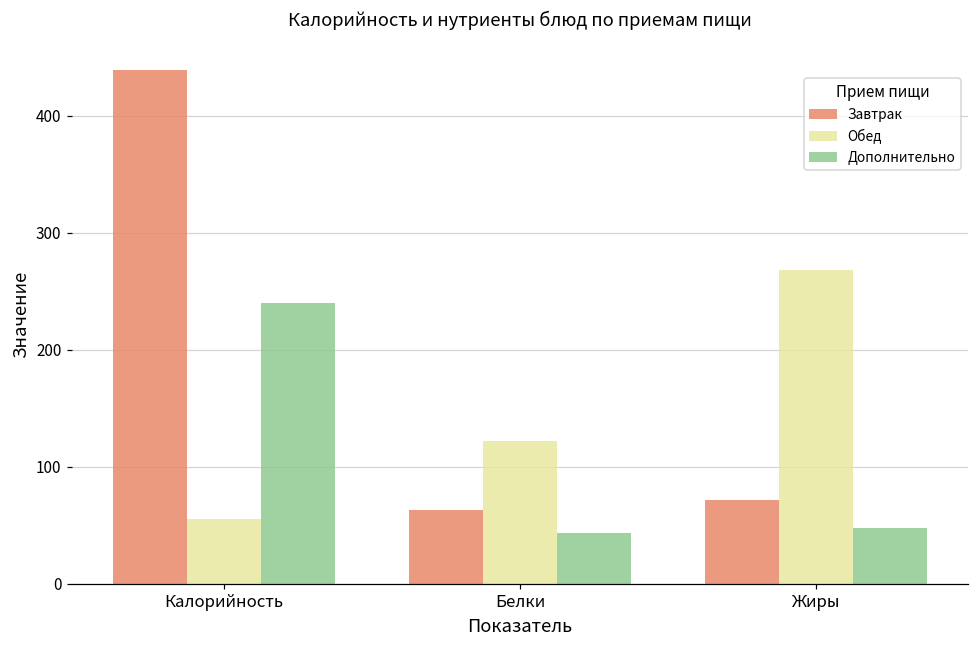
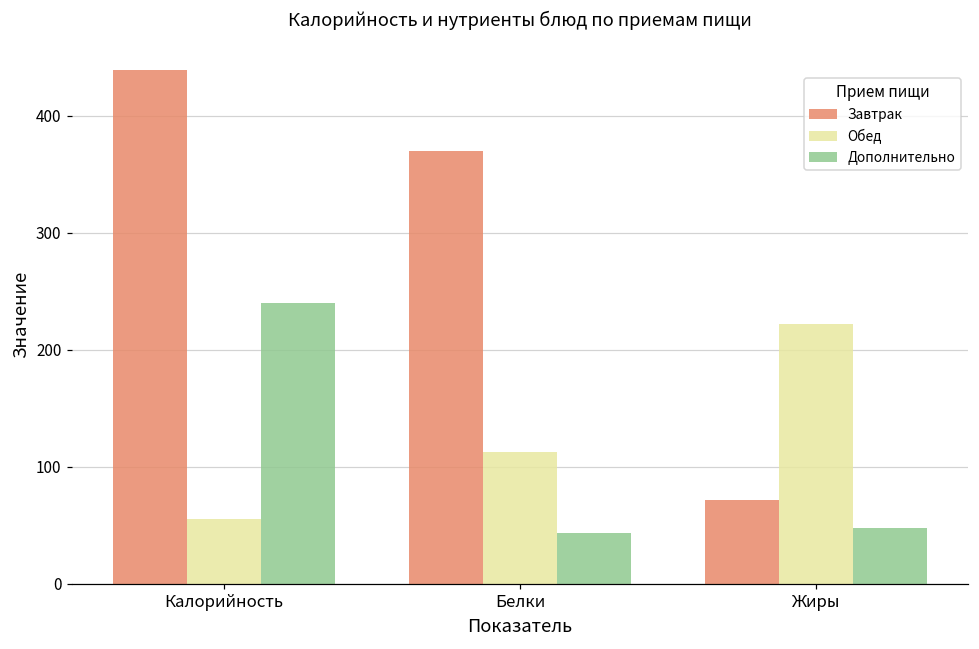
Завтрак, Белки: 63 -> 370
Обед, Белки: 122 -> 113
Обед, Жиры: 268 -> 222
